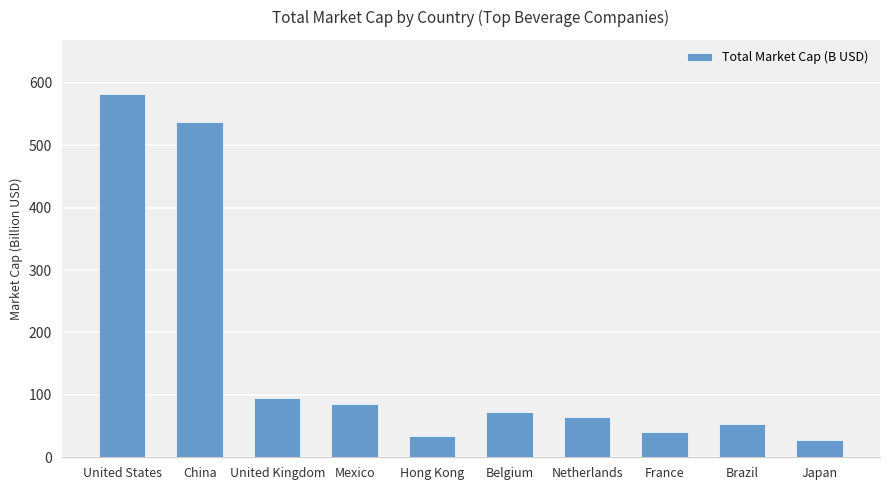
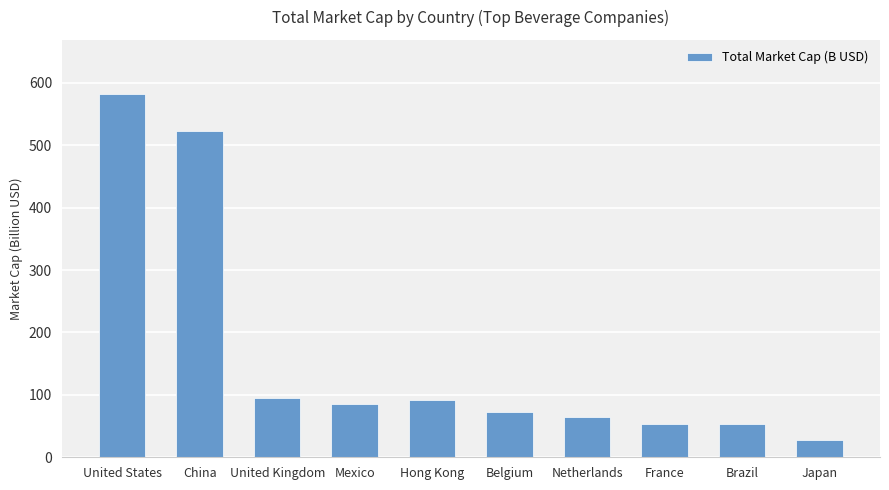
China: 540 -> 520
Hong Kong: 30 -> 90
France: 40 -> 50
